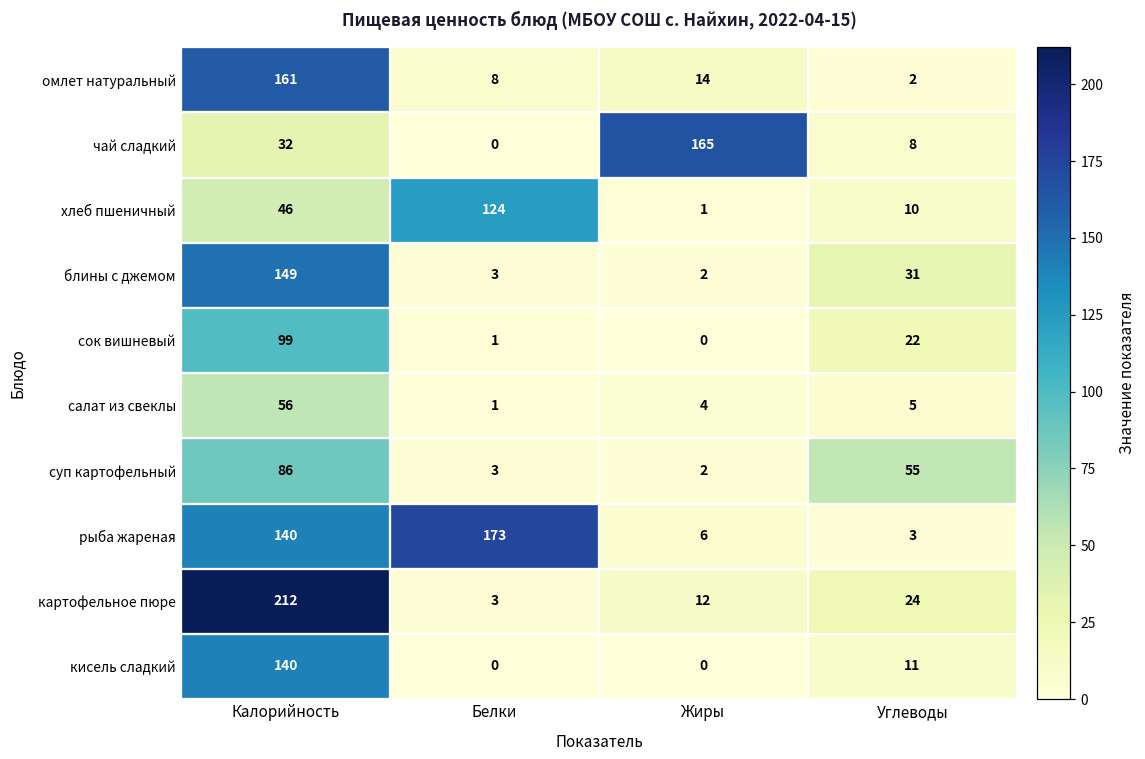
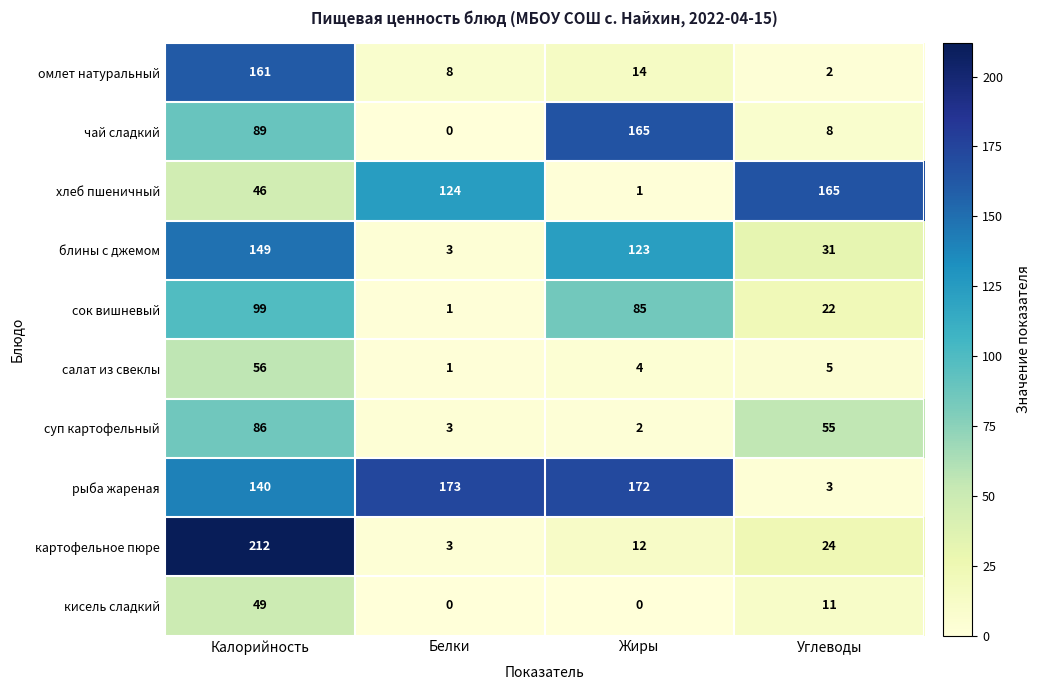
чай сладкий, Калорийность: 32 -> 89
хлеб пшеничный, Углеводы: 10 -> 165
блины с джемом, Жиры: 2 -> 123
сок вишневый, Жиры: 0 -> 85
рыба жареная, Жиры: 6 -> 172
кисель сладкий, Калорийность: 140 -> 49
